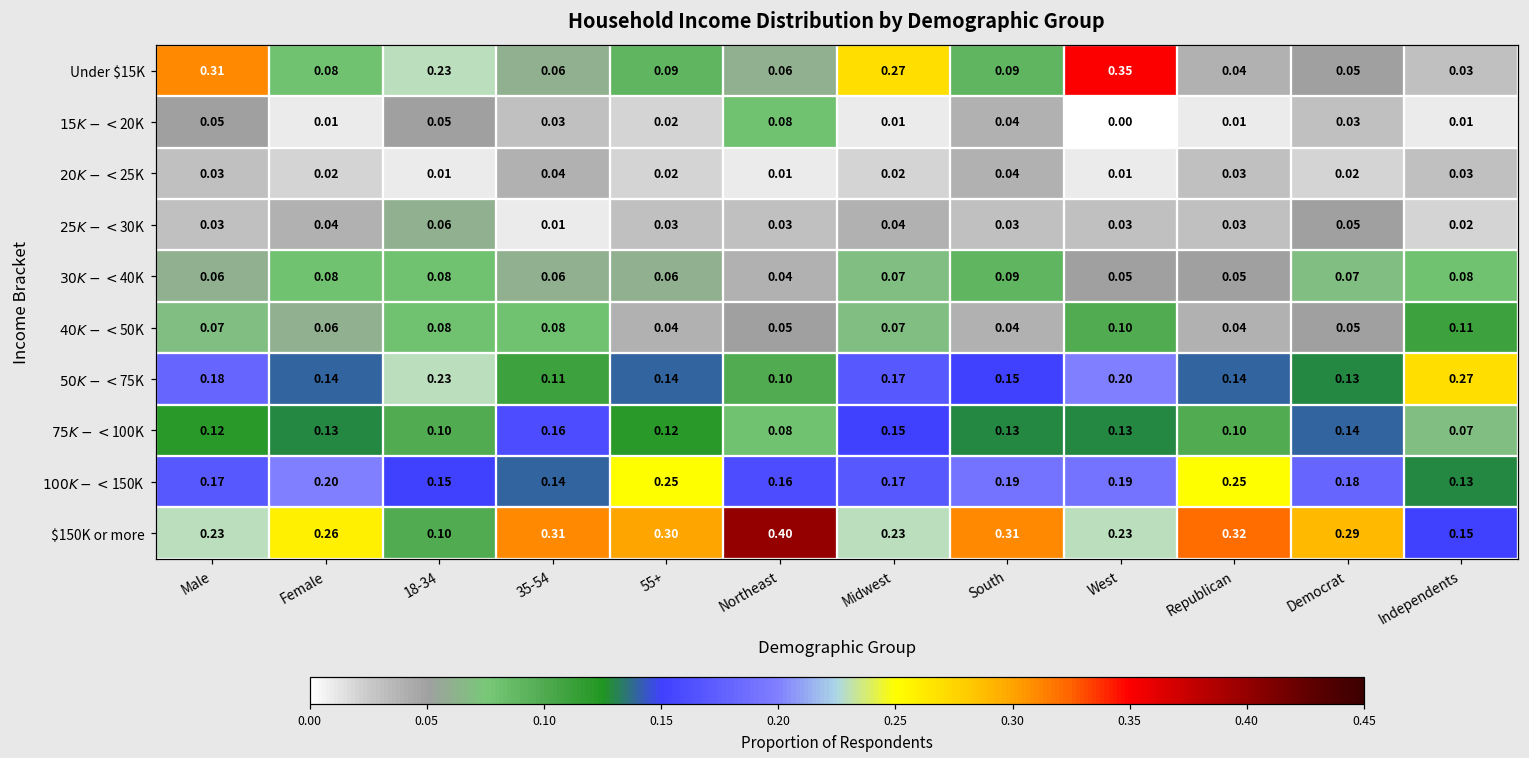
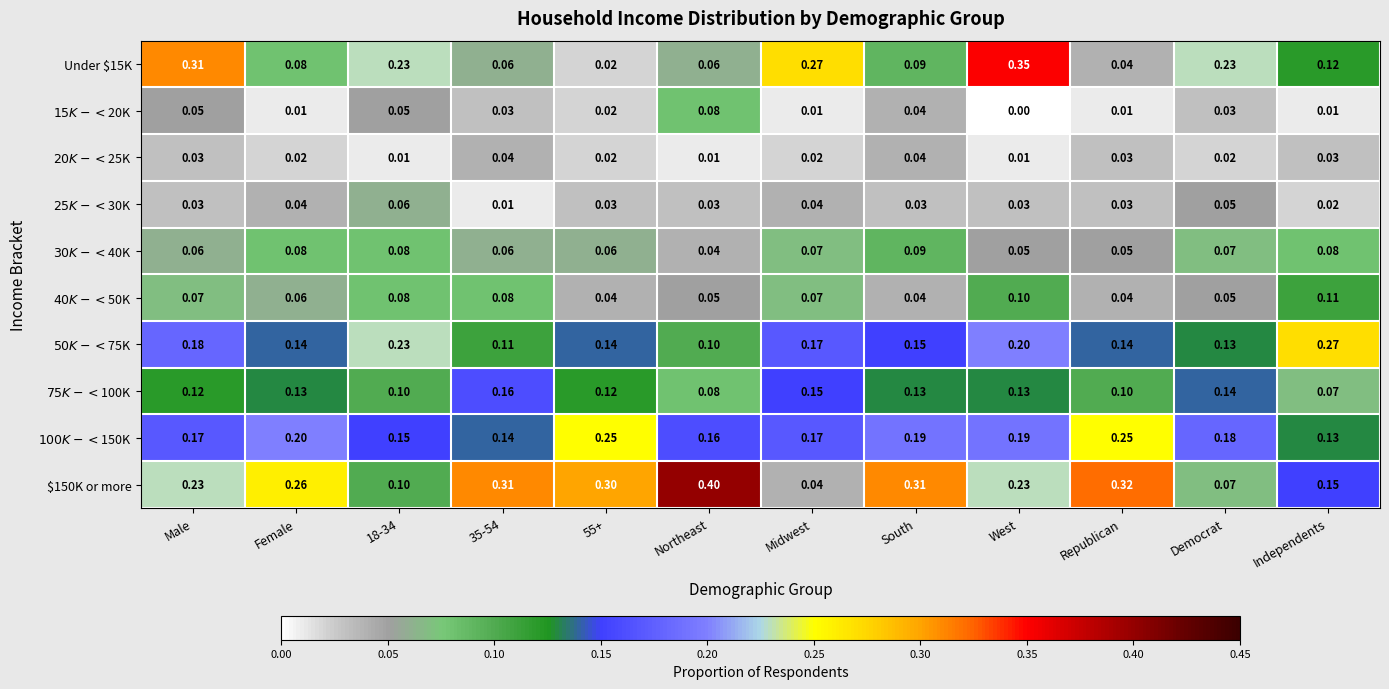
Under $15K, 55+: 0.09 -> 0.02
Under $15K, Democrat: 0.05 -> 0.23
Under $15K, Independents: 0.03 -> 0.12
$150K or more, Midwest: 0.23 -> 0.04
$150K or more, Democrat: 0.29 -> 0.07
